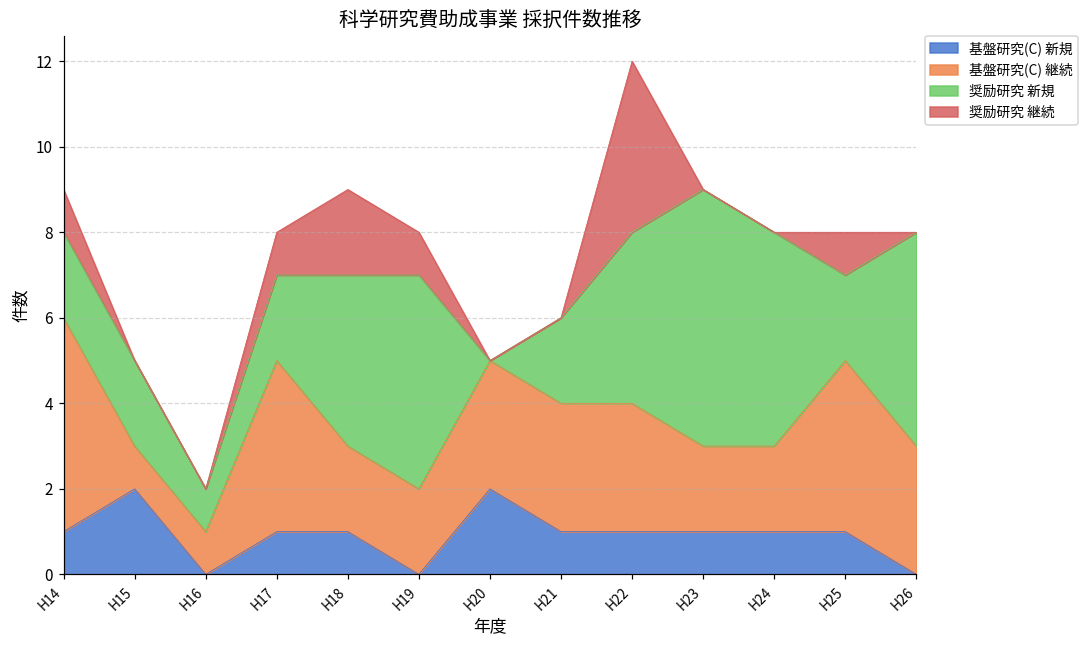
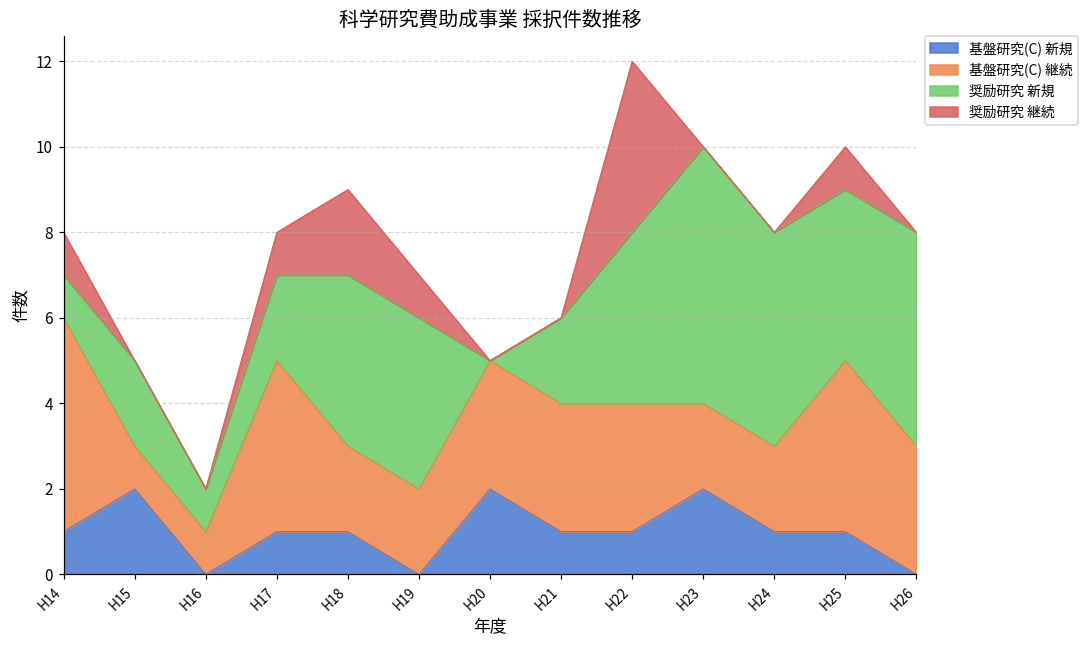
奨励研究 新規, H14: 2 -> 1
奨励研究 新規, H19: 5 -> 4
基盤研究(C) 新規, H23: 1 -> 2
奨励研究 新規, H25: 2 -> 4
